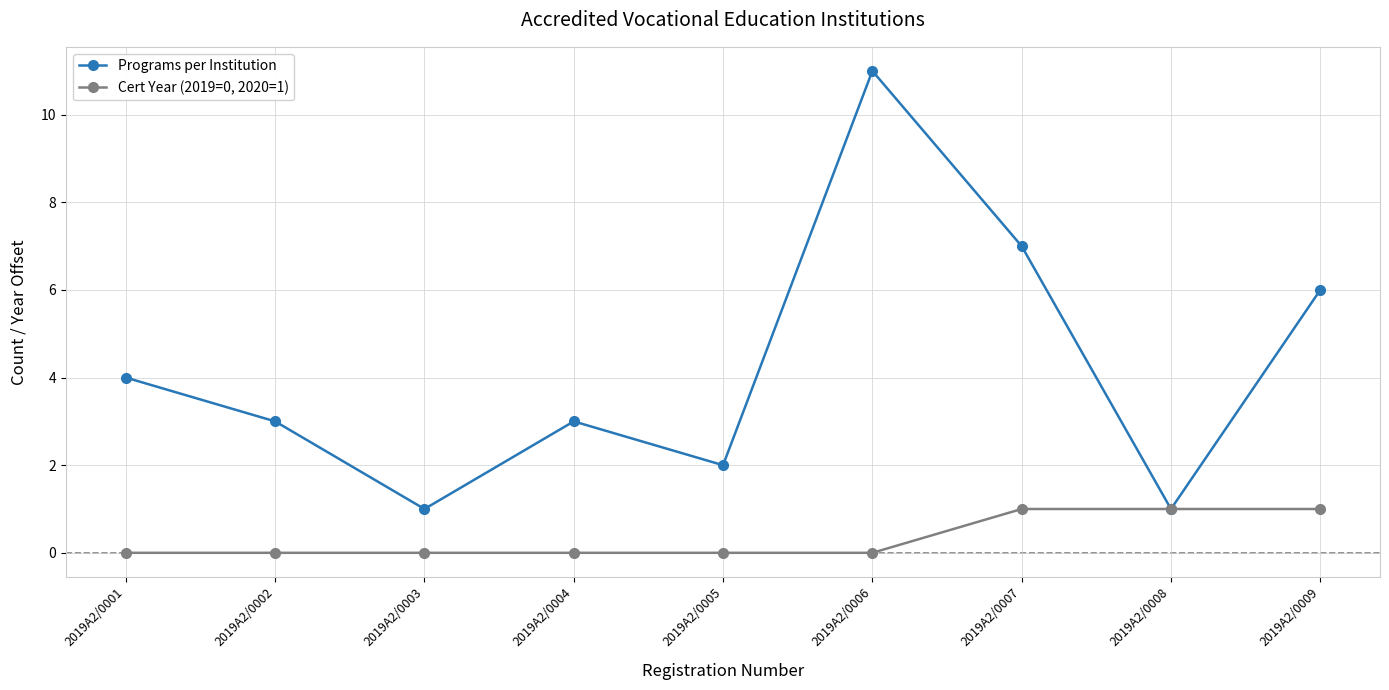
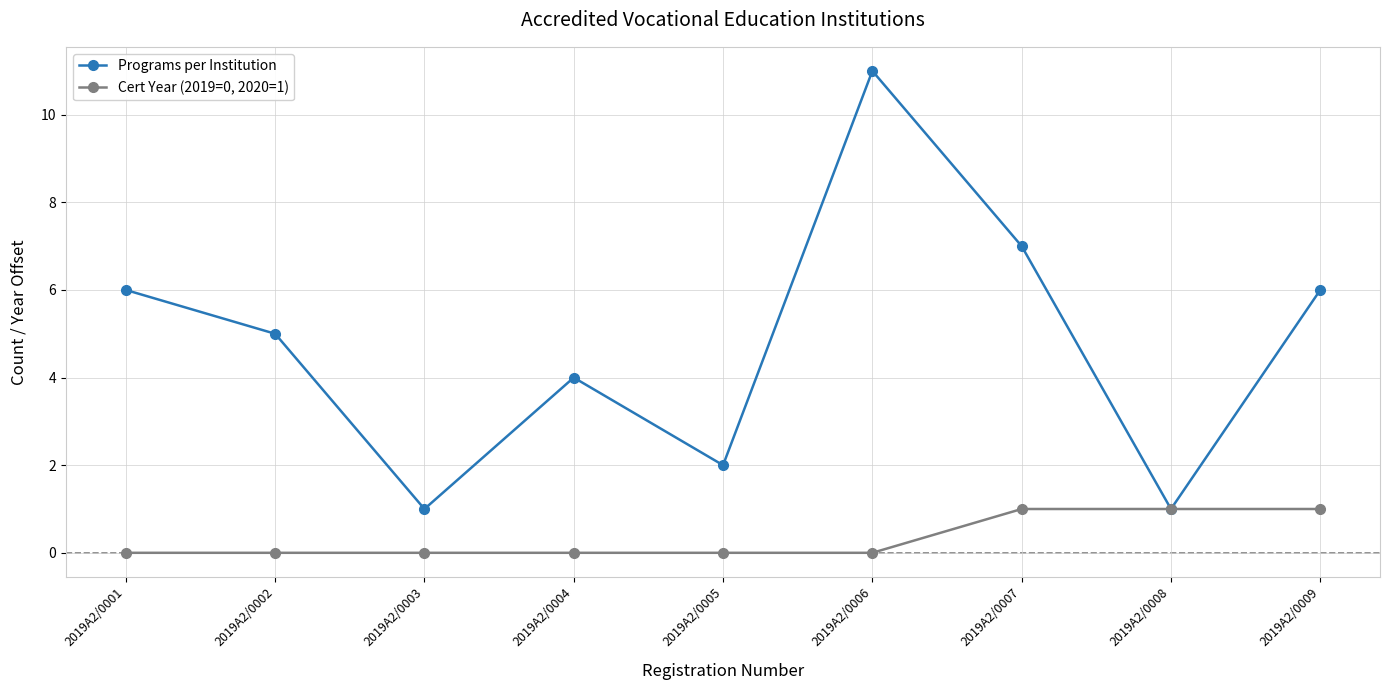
Programs per Institution, 2019А2/0001: 4 -> 6
Programs per Institution, 2019А2/0002: 3 -> 5
Programs per Institution, 2019А2/0004: 3 -> 4
